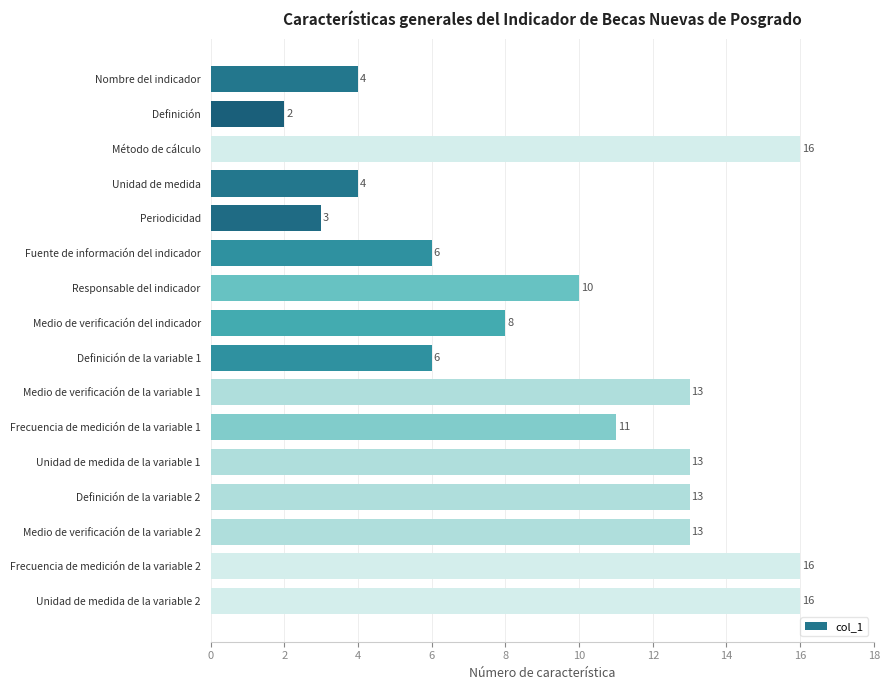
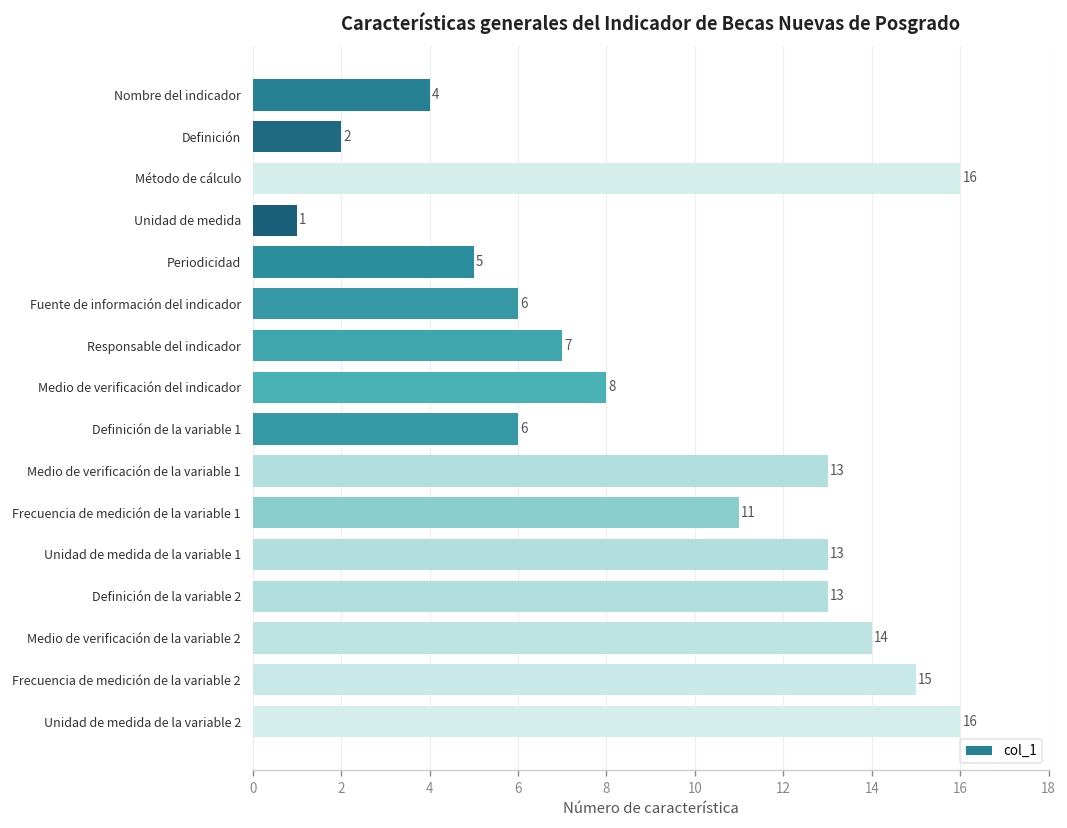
Unidad de medida: 4 -> 1
Periodicidad: 3 -> 5
Responsable del indicador: 10 -> 7
Medio de verificación de la variable 2: 13 -> 14
Frecuencia de medición de la variable 2: 16 -> 15
